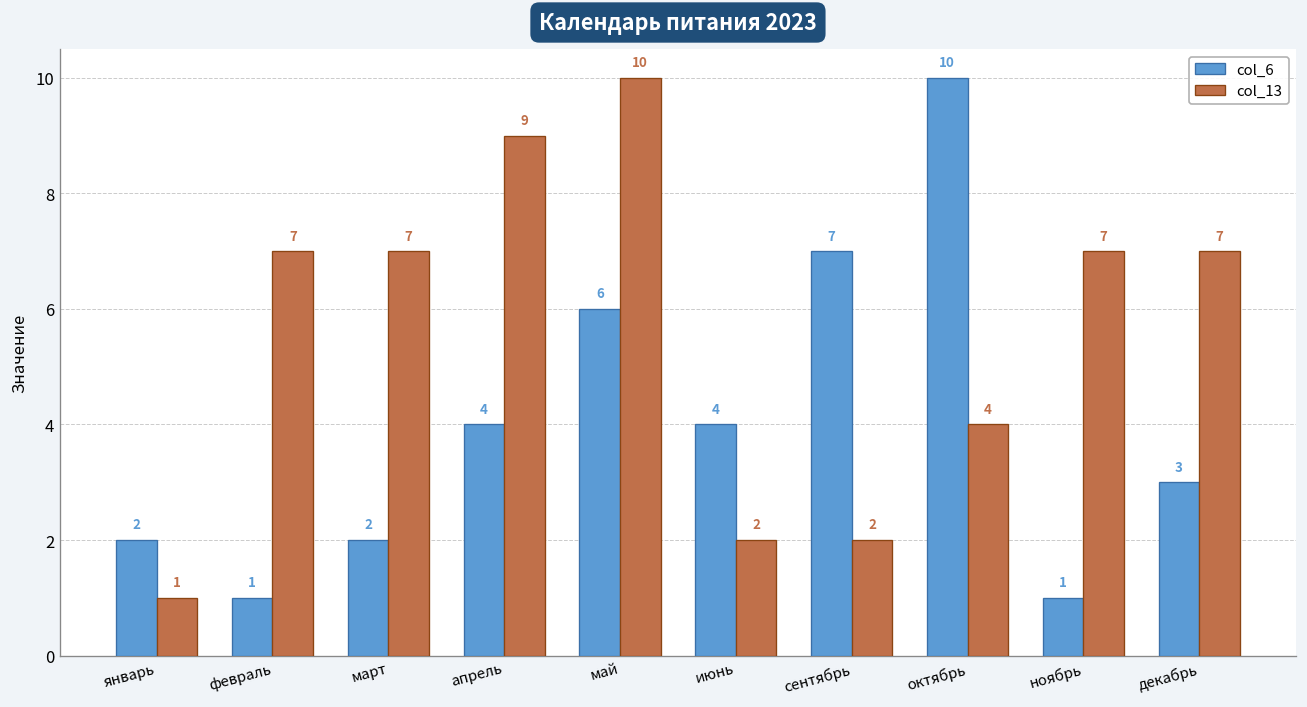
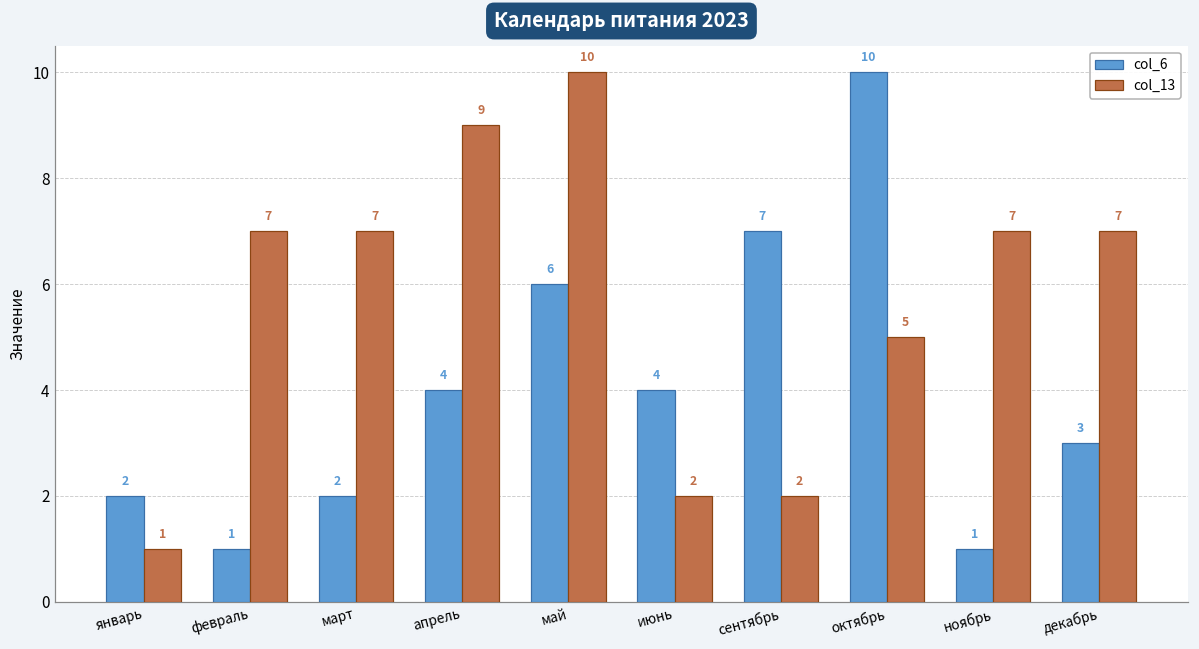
col_13, октябрь: 4 -> 5
